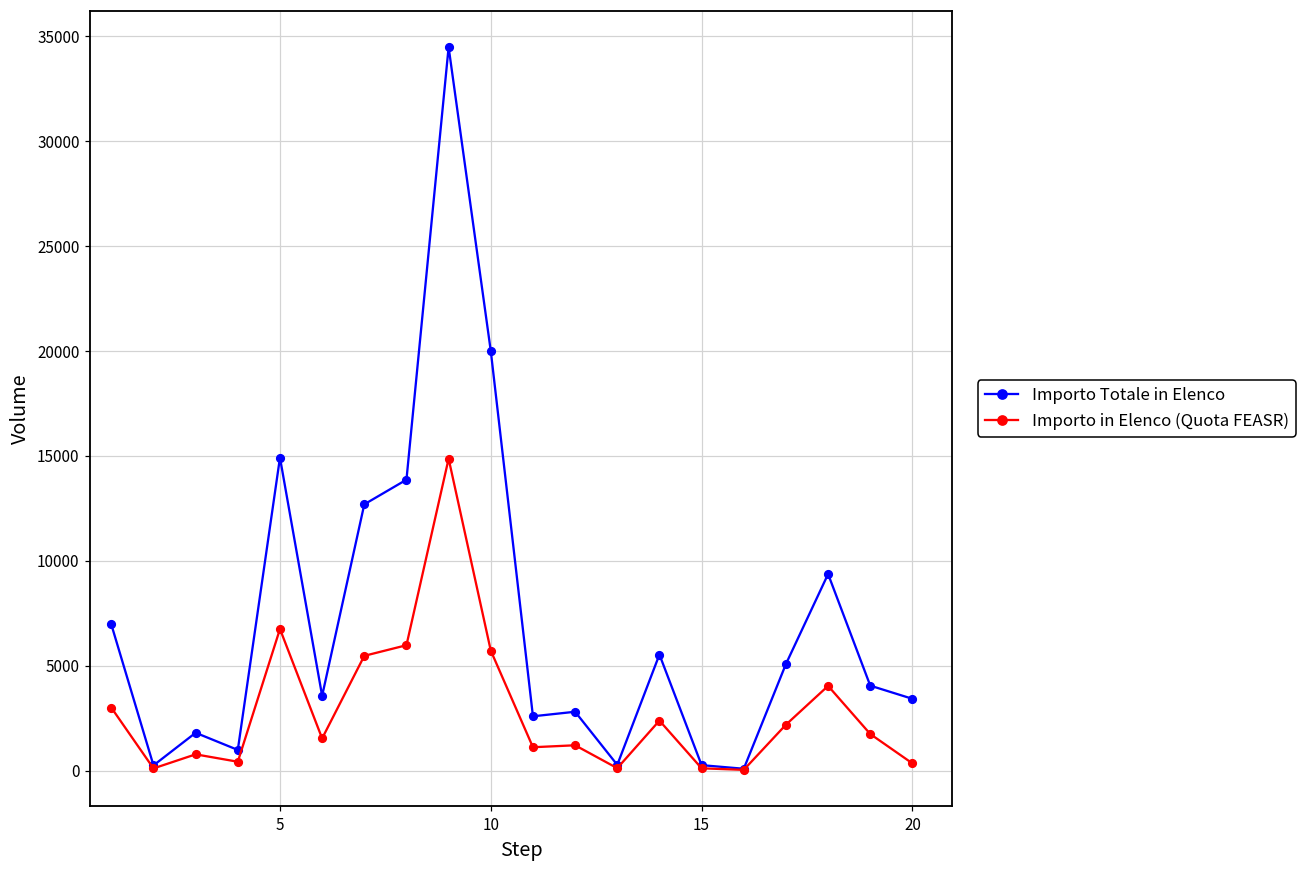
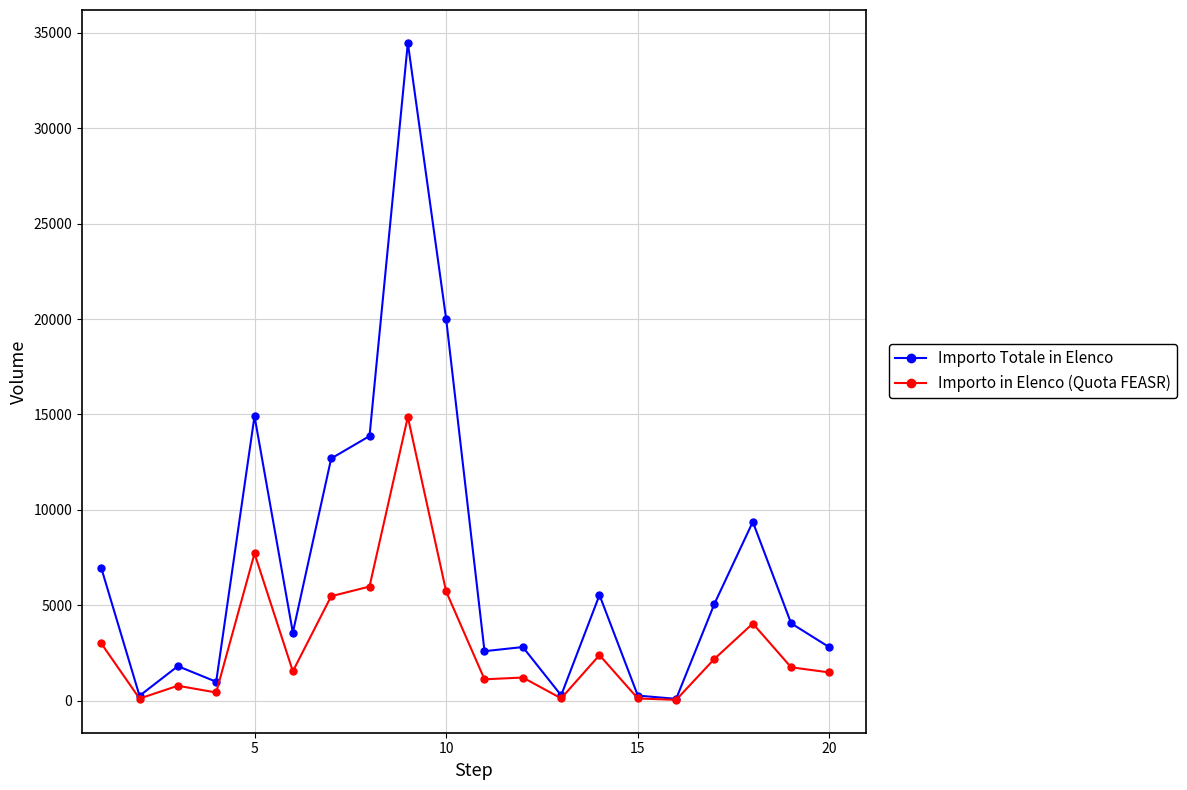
Importo in Elenco (Quota FEASR), 5: 6800 -> 7700
Importo Totale in Elenco, 20: 3400 -> 2800
Importo in Elenco (Quota FEASR), 20: 300 -> 1500
